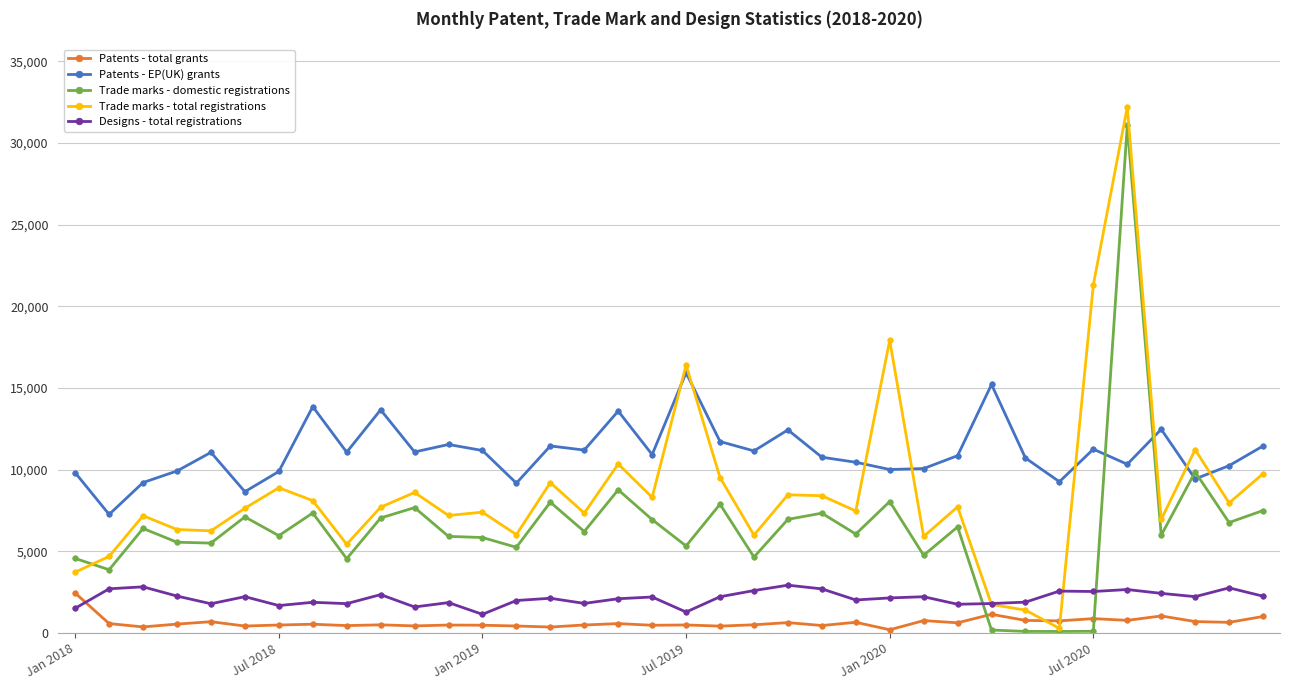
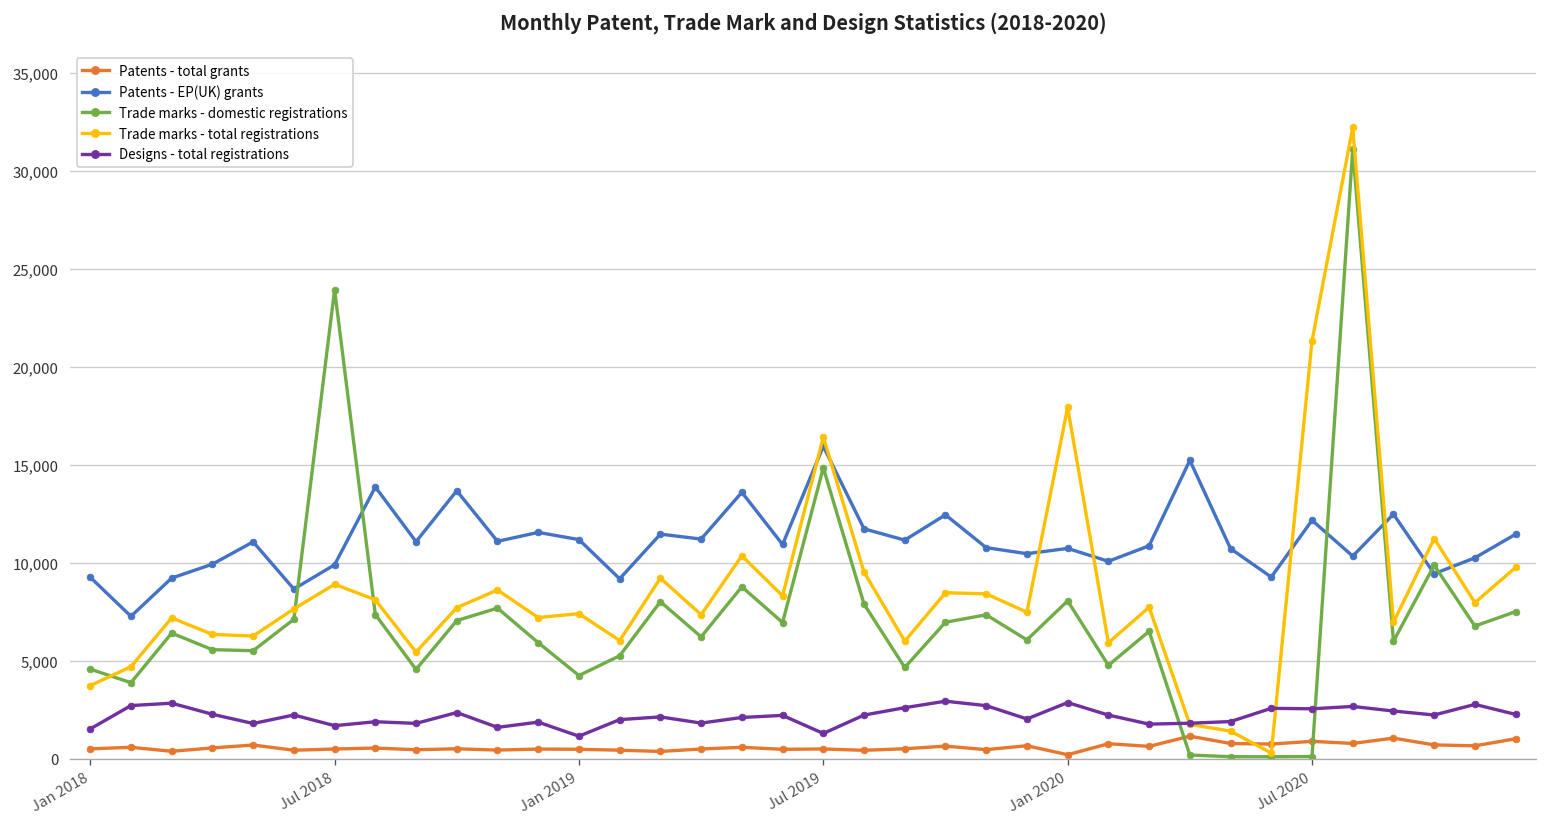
Patents - total grants, Jan 2018: 2,400 -> 500
Patents - EP(UK) grants, Jan 2018: 9,800 -> 9,300
Trade marks - domestic registrations, Jul 2018: 6,000 -> 23,900
Trade marks - domestic registrations, Jan 2019: 5,800 -> 4,200
Trade marks - domestic registrations, Jul 2019: 5,300 -> 14,800
Patents - EP(UK) grants, Jan 2020: 10,000 -> 10,700
Designs - total registrations, Jan 2020: 2,100 -> 2,900
Patents - EP(UK) grants, Jul 2020: 11,300 -> 12,200
